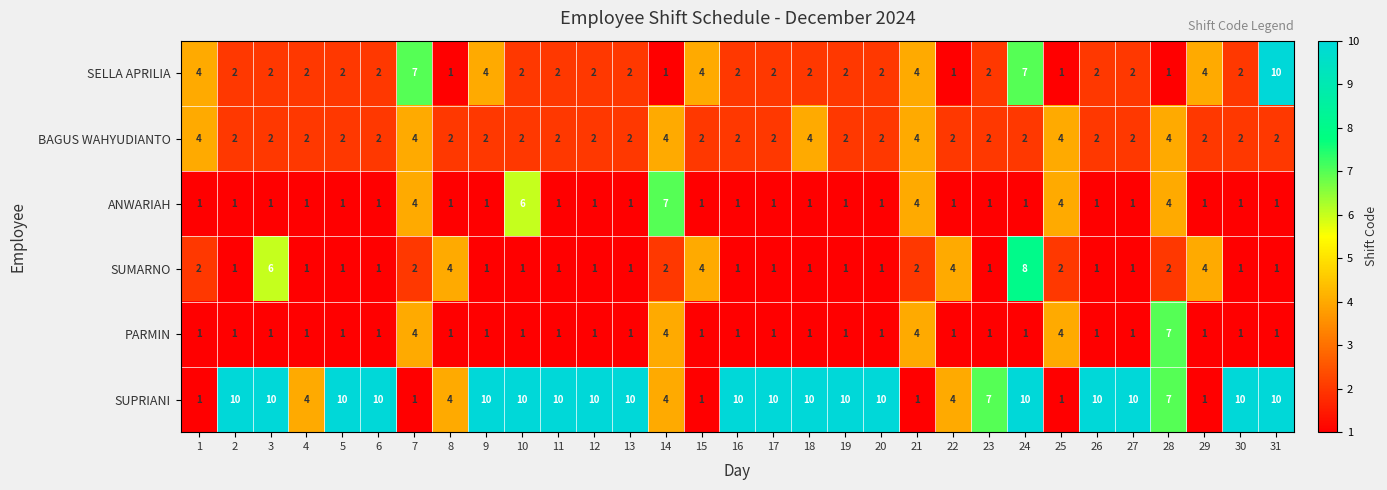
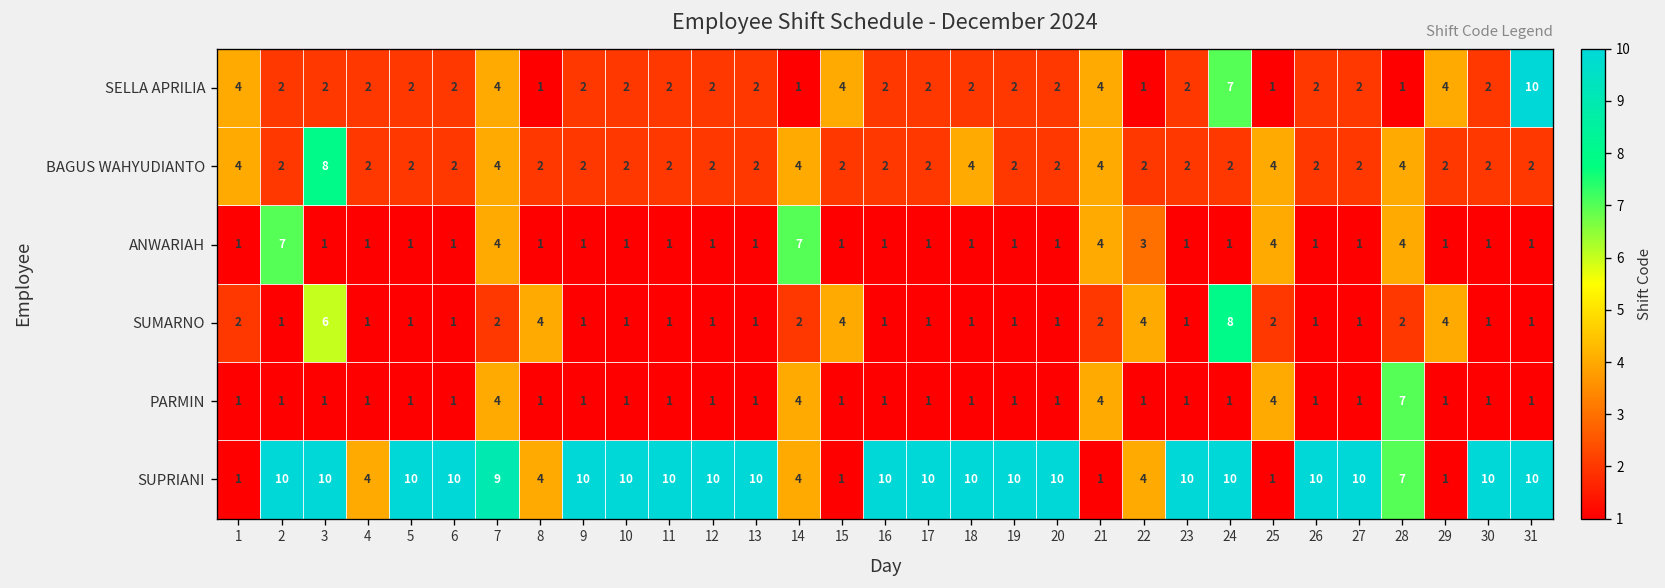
SELLA APRILIA, 7: 7 -> 4
SELLA APRILIA, 9: 4 -> 2
BAGUS WAHYUDIANTO, 3: 2 -> 8
ANWARIAH, 2: 1 -> 7
ANWARIAH, 10: 6 -> 1
ANWARIAH, 22: 1 -> 3
SUPRIANI, 7: 1 -> 9
SUPRIANI, 23: 7 -> 10
